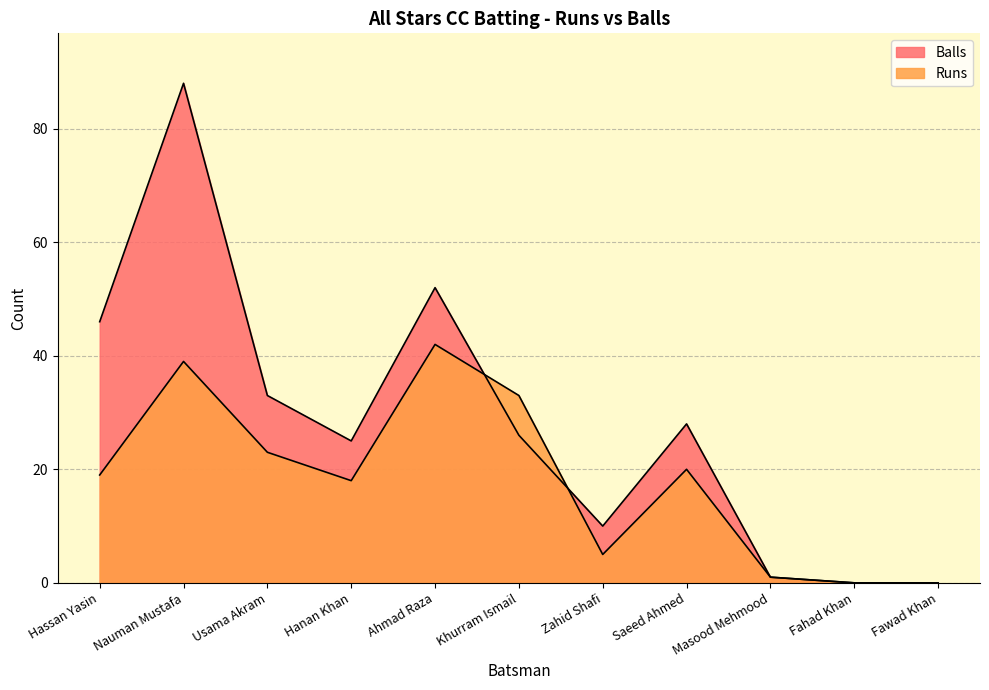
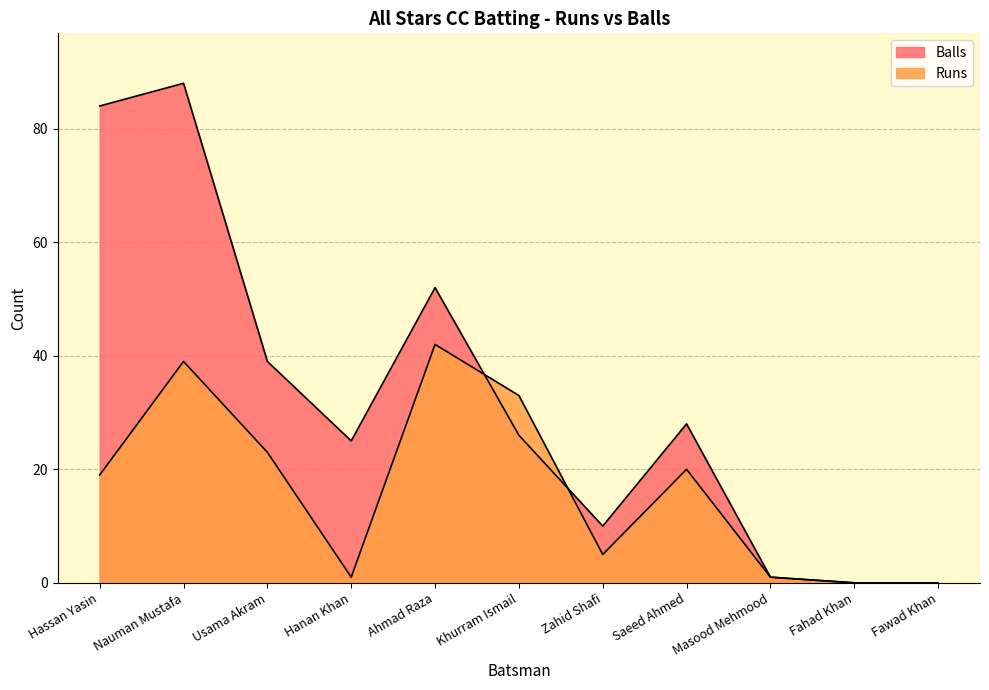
Balls, Hassan Yasin: 46 -> 84
Balls, Usama Akram: 33 -> 39
Runs, Hanan Khan: 18 -> 1
